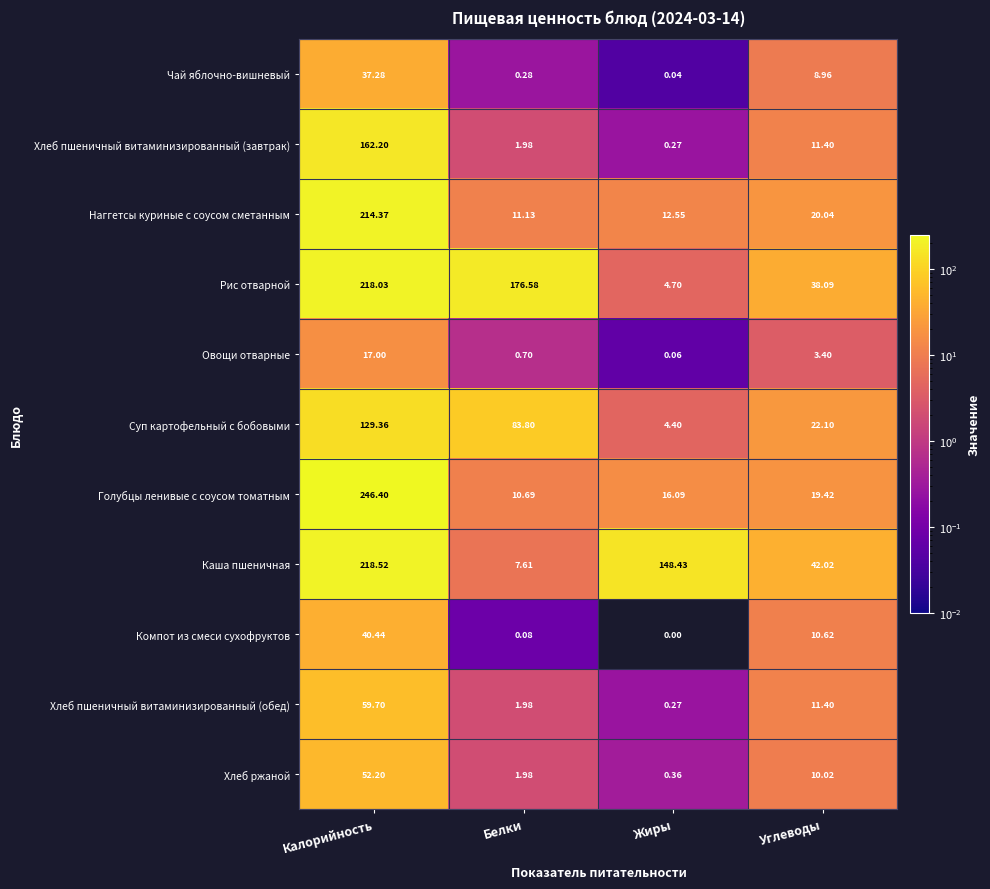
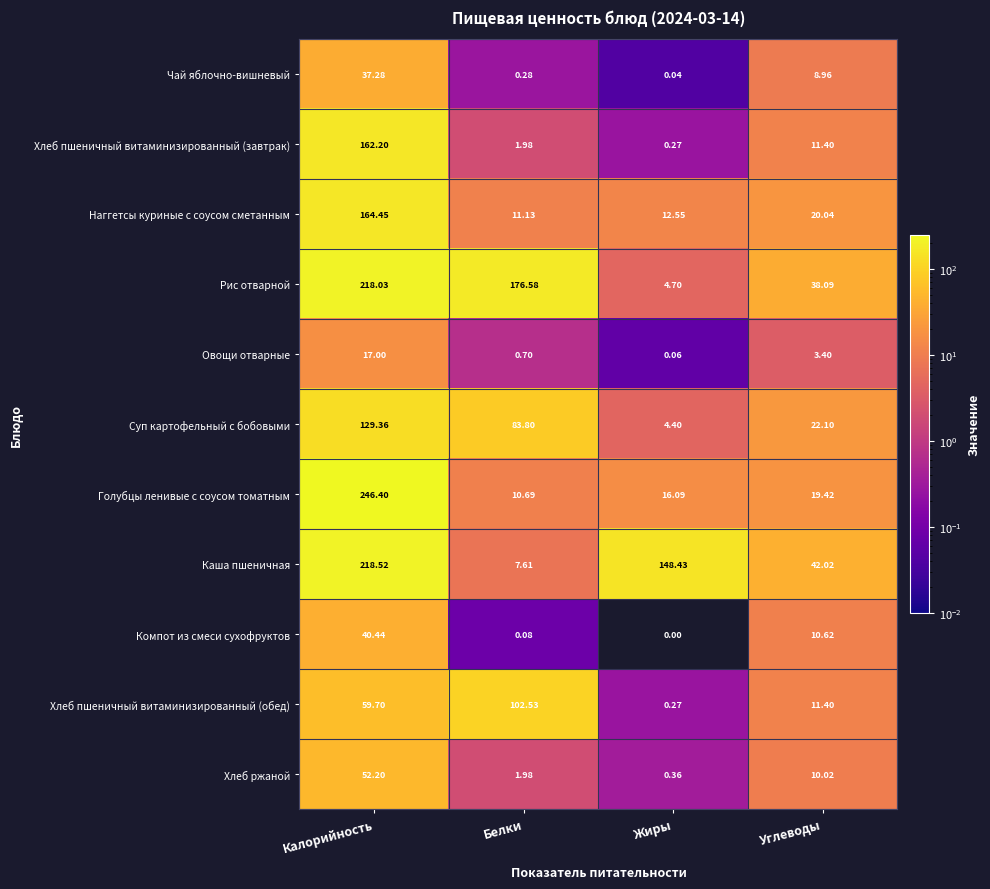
Наггетсы куриные с соусом сметанным, Калорийность: 214.37 -> 164.45
Хлеб пшеничный витаминизированный (обед), Белки: 1.98 -> 102.53
